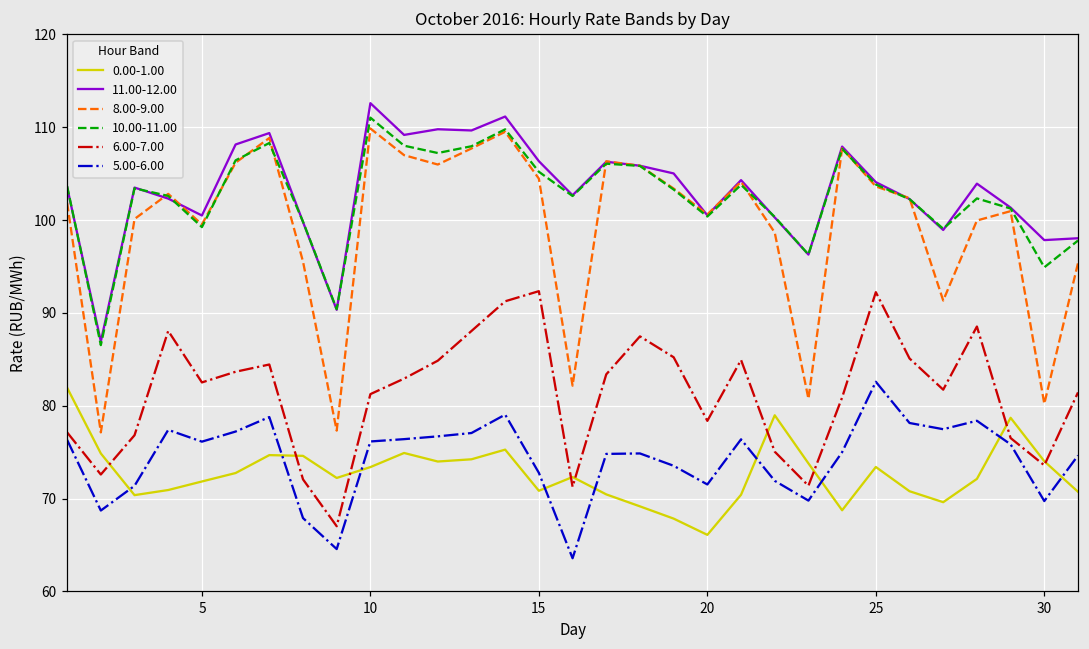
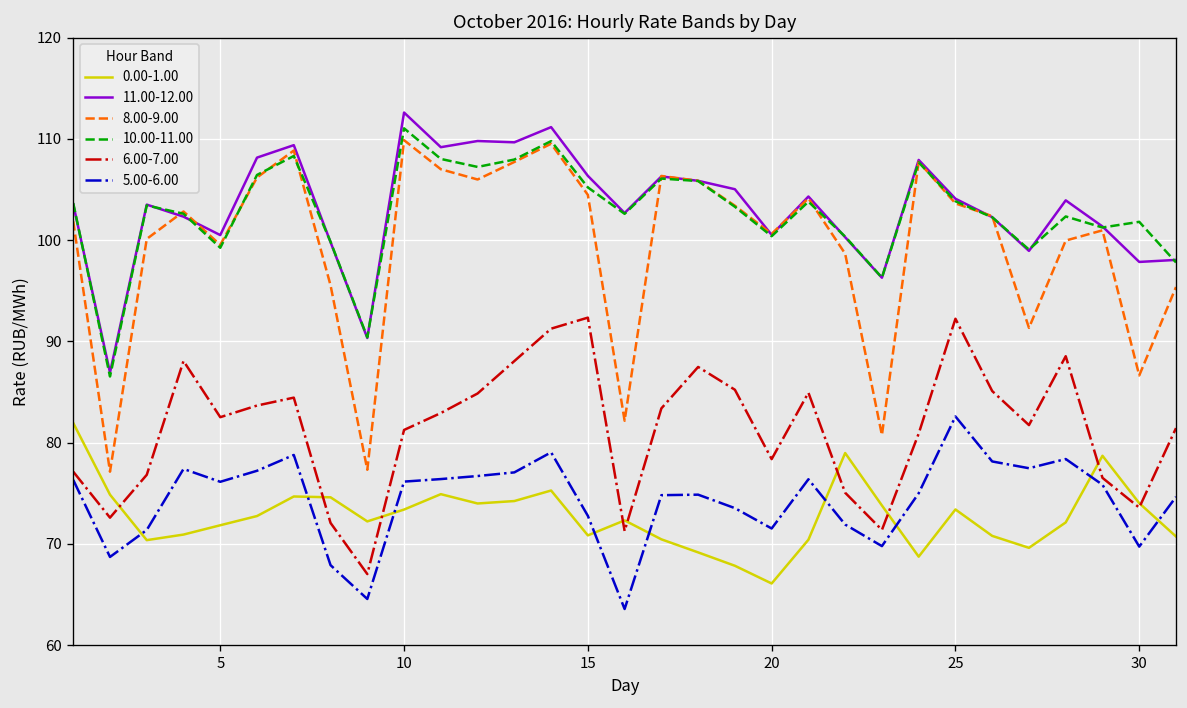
8.00-9.00, 30: 80 -> 87
10.00-11.00, 30: 95 -> 102
